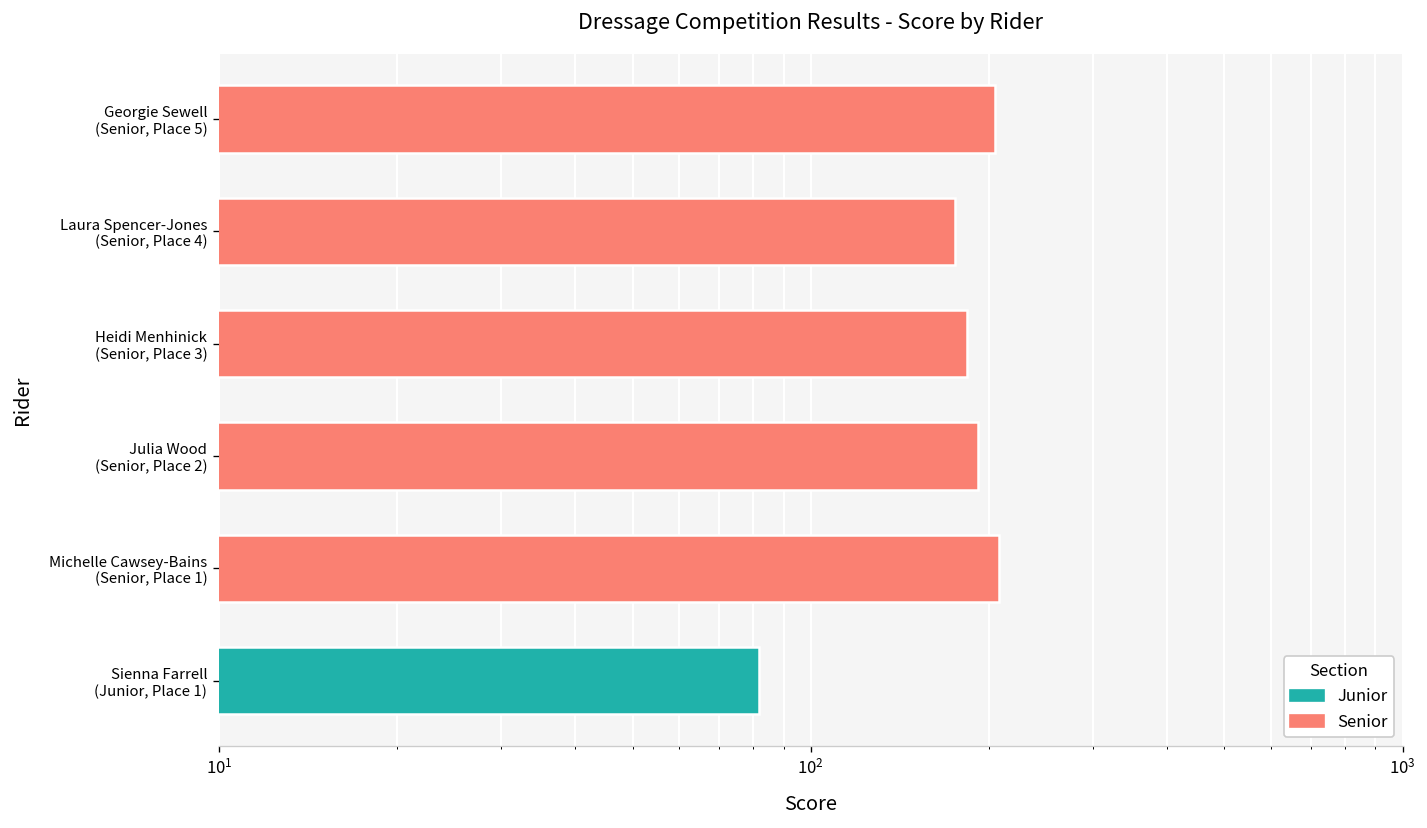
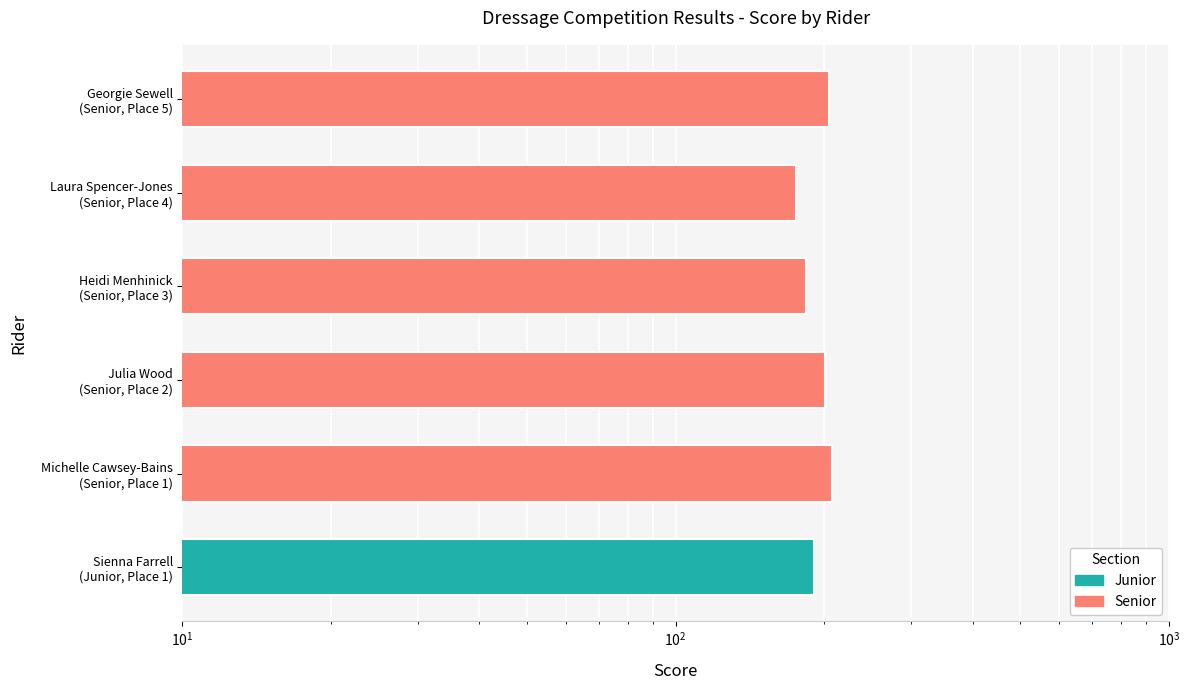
Senior, Julia Wood (Senior, Place 2): 192 -> 201
Junior, Sienna Farrell (Junior, Place 1): 82 -> 191
